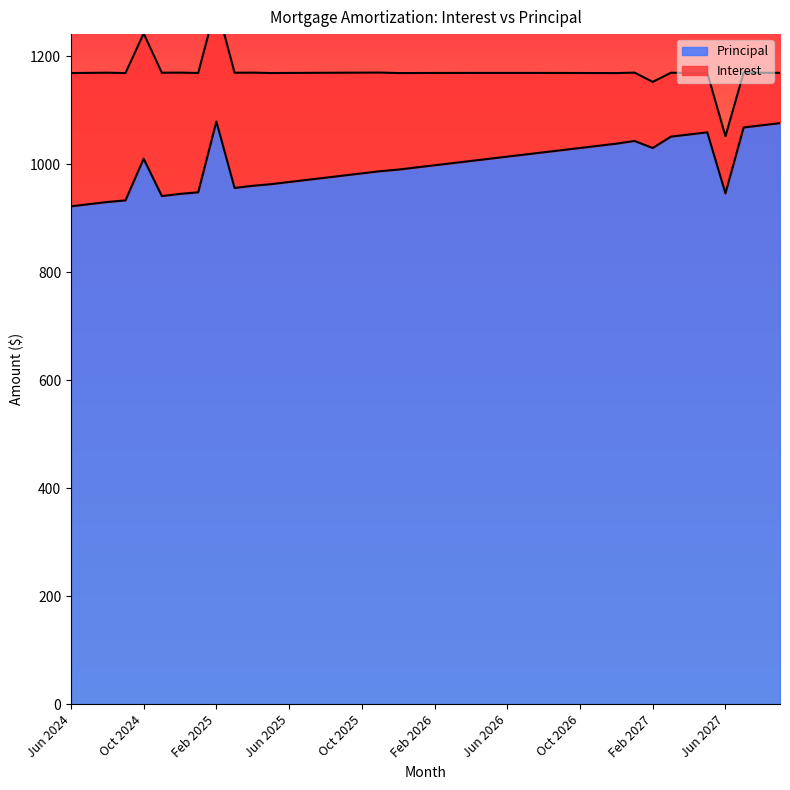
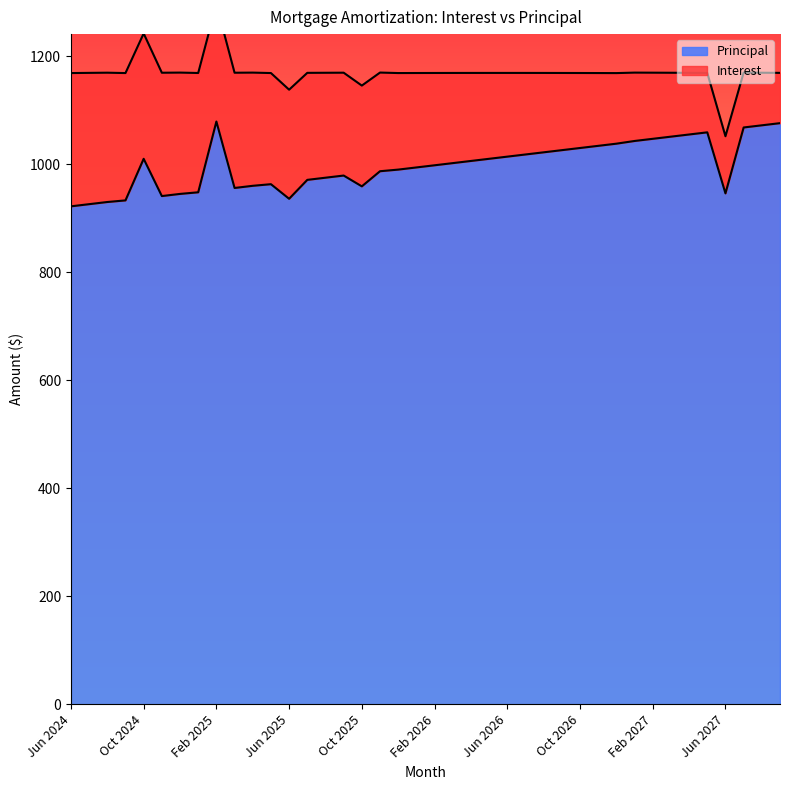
Principal, Jun 2025: 970 -> 940
Principal, Oct 2025: 980 -> 960
Principal, Feb 2027: 1030 -> 1050
